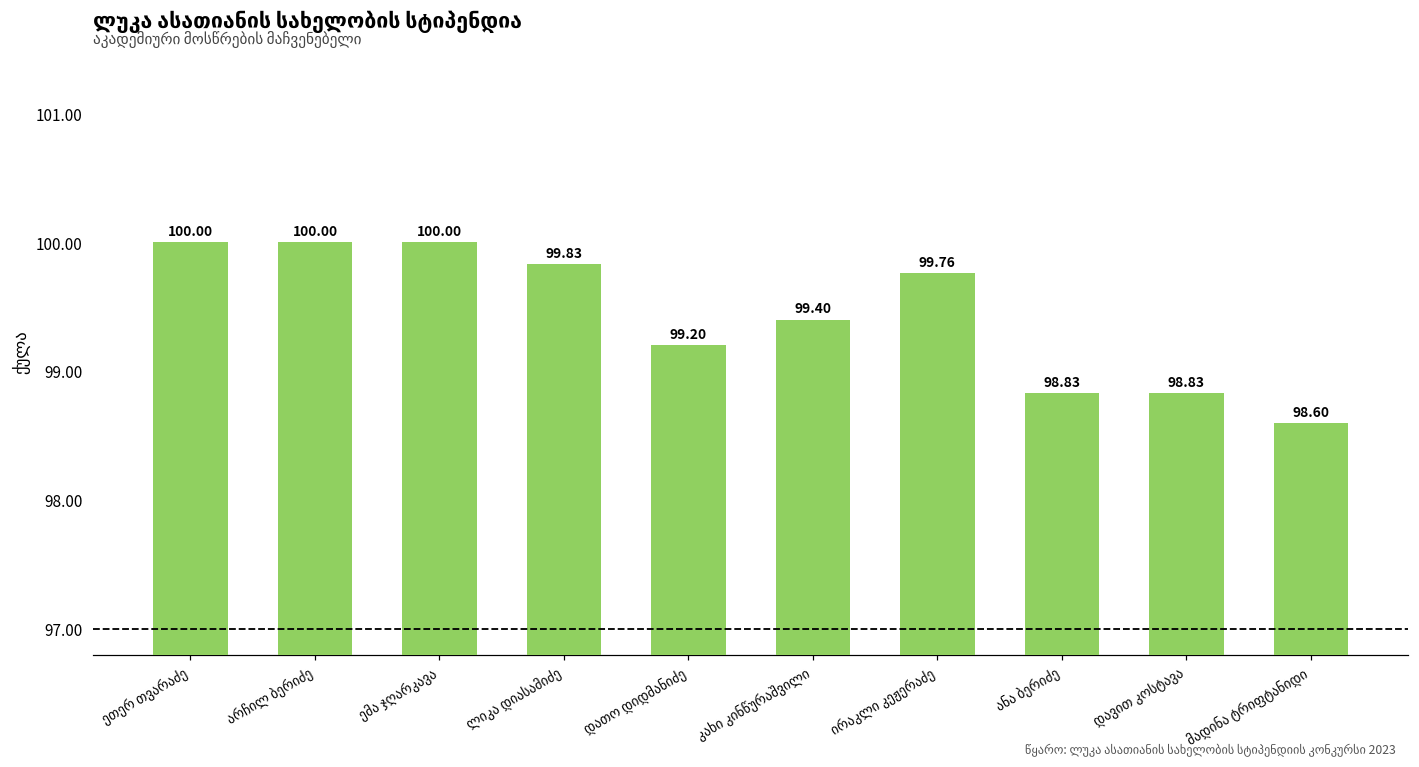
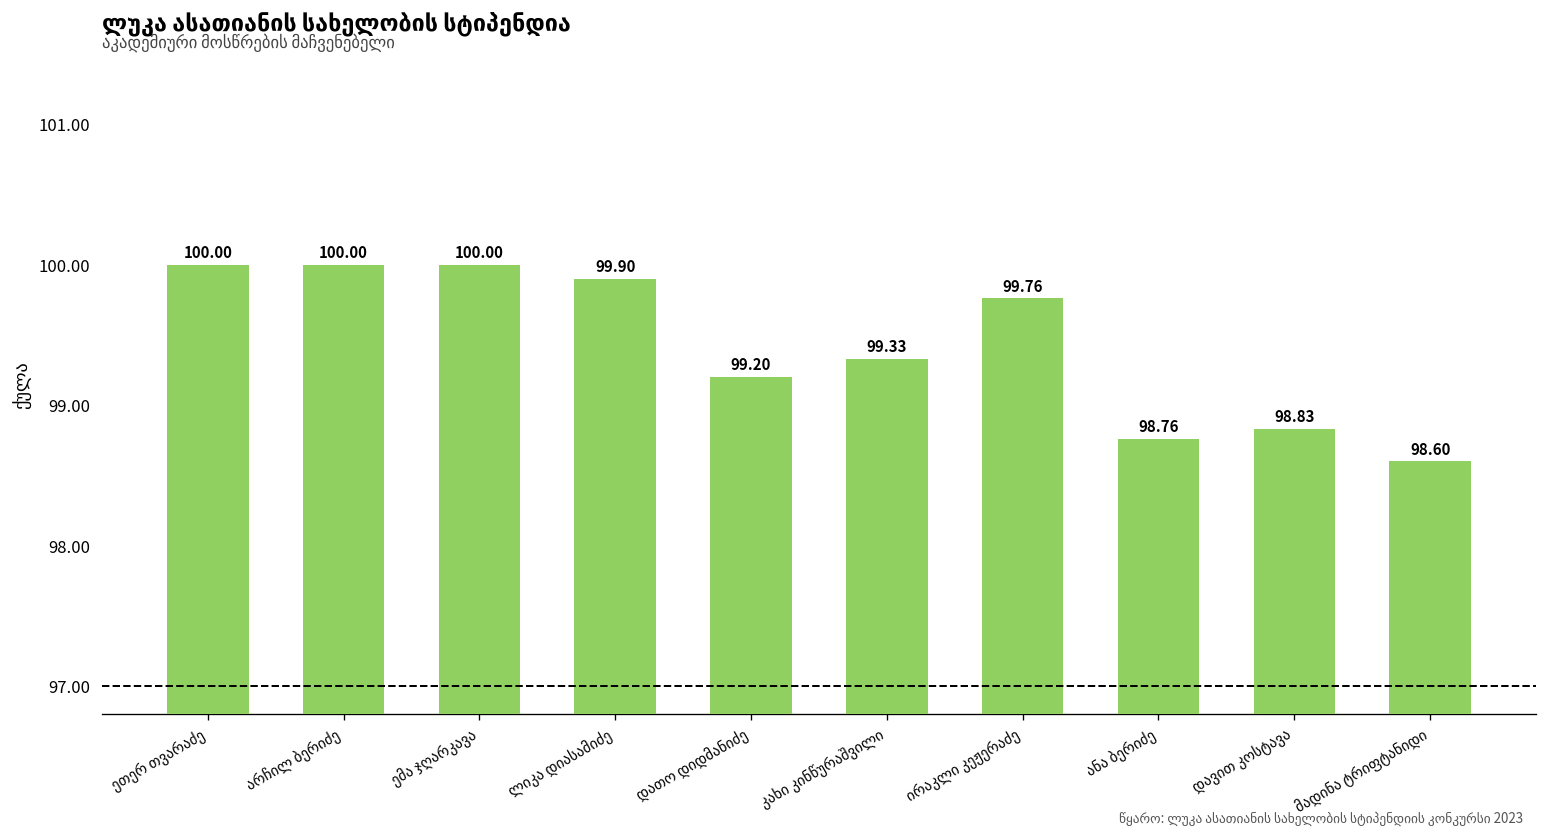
ლიკა დიასამიძე: 99.83 -> 99.90
კახი კინწურაშვილი: 99.40 -> 99.33
ანა ბერიძე: 98.83 -> 98.76
